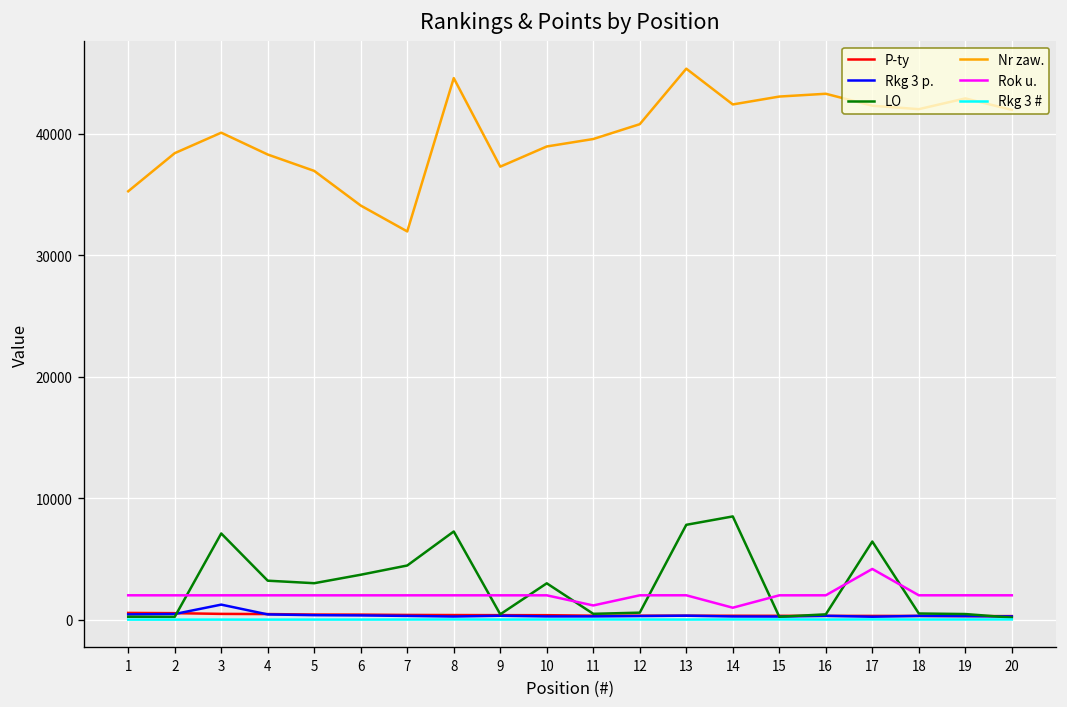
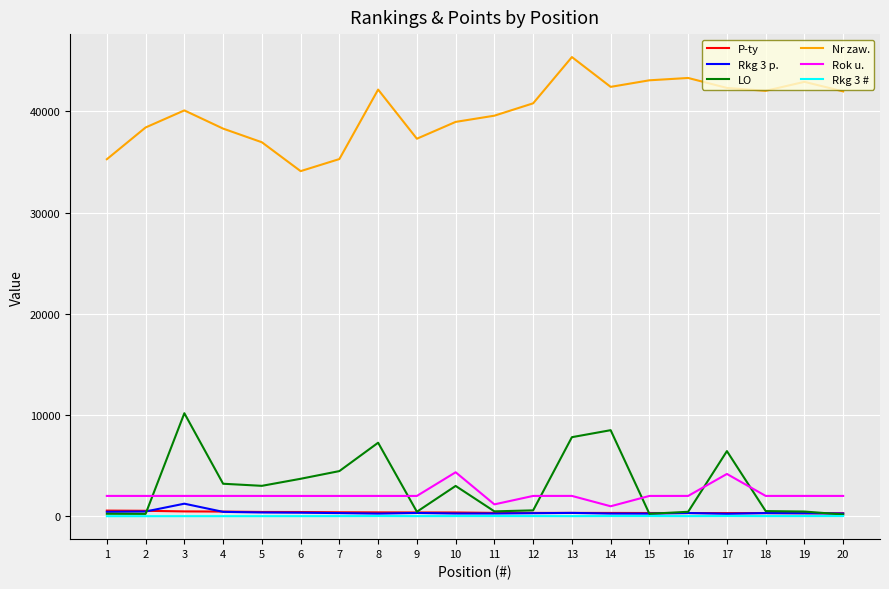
LO, 3: 7100 -> 10200
Nr zaw., 7: 32000 -> 35300
Nr zaw., 8: 44600 -> 42200
Rok u., 10: 2000 -> 4300
